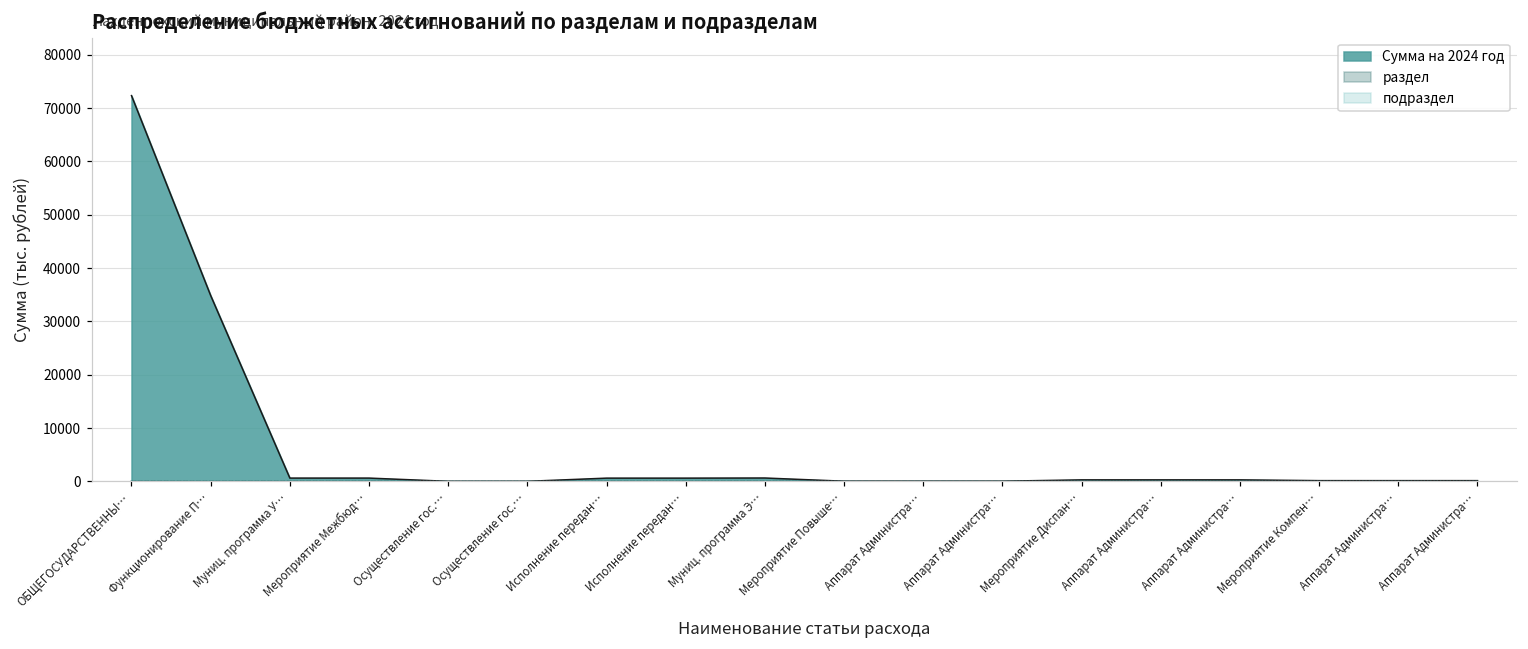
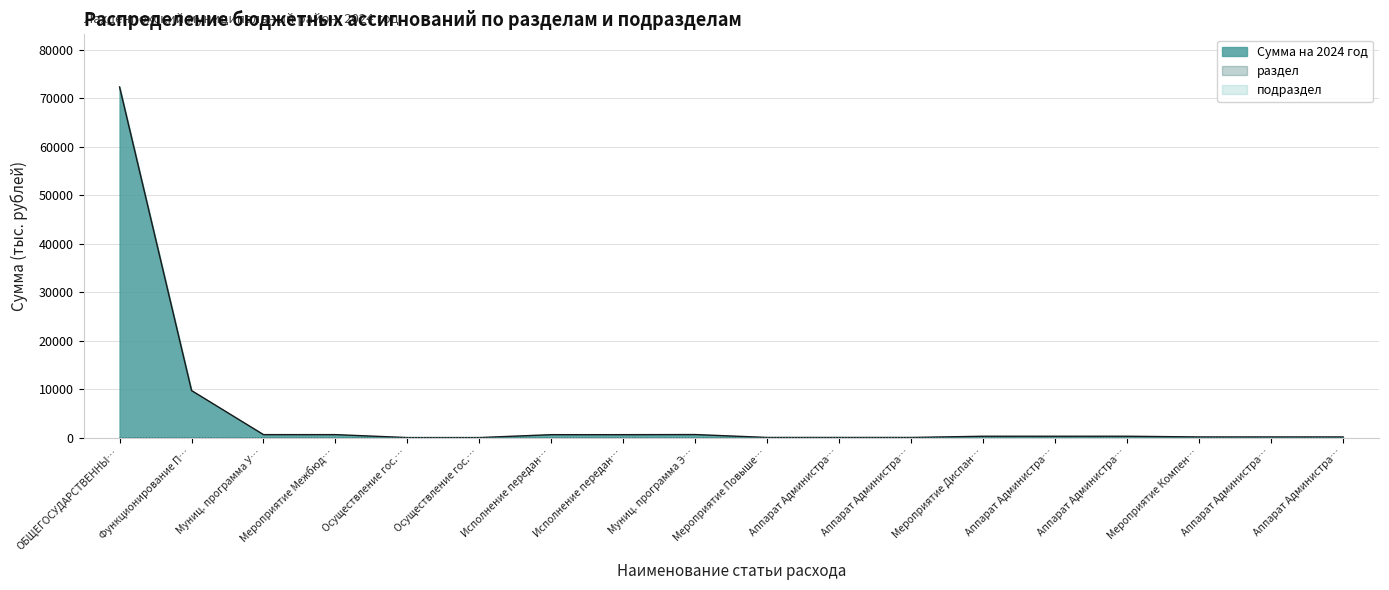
Сумма на 2024 год, Функционирование П…: 35000 -> 10000
